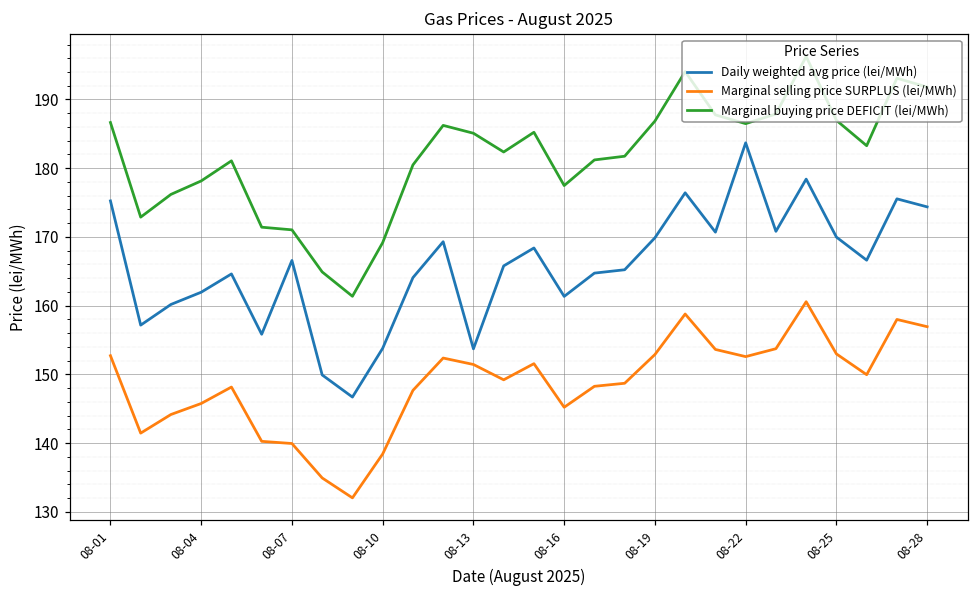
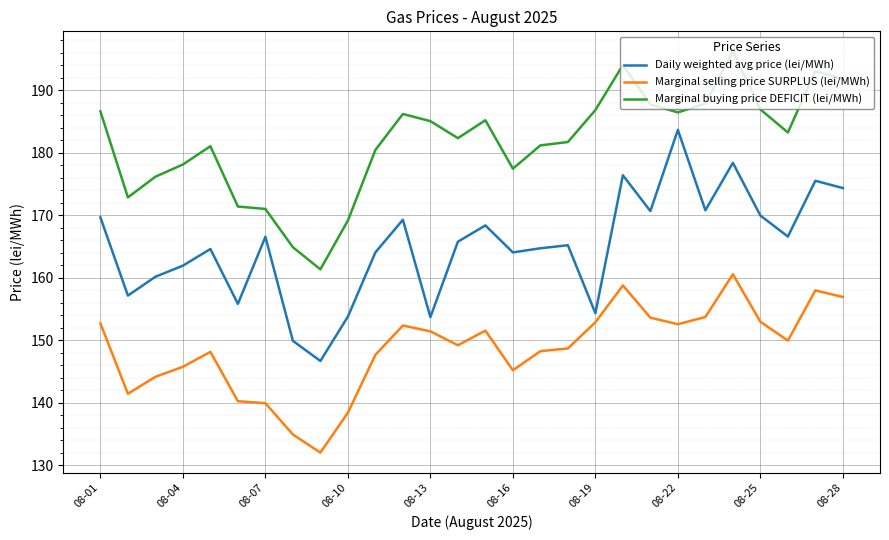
Daily weighted avg price (lei/MWh), 08-01: 175 -> 170
Daily weighted avg price (lei/MWh), 08-16: 161 -> 164
Daily weighted avg price (lei/MWh), 08-19: 170 -> 154
